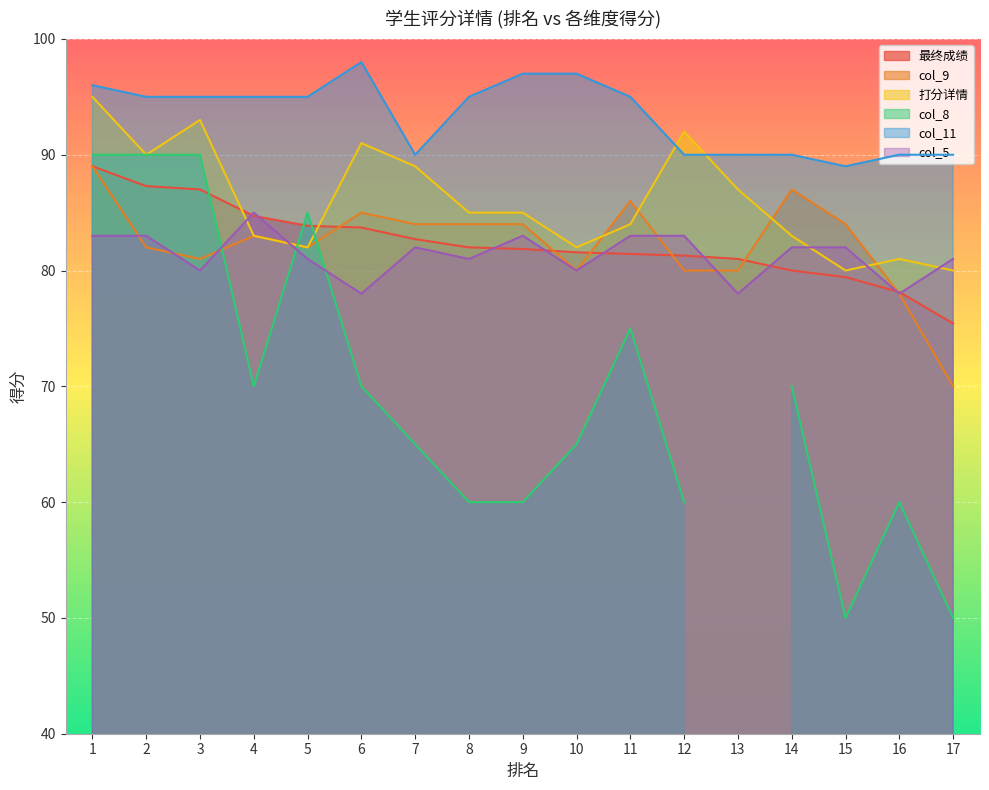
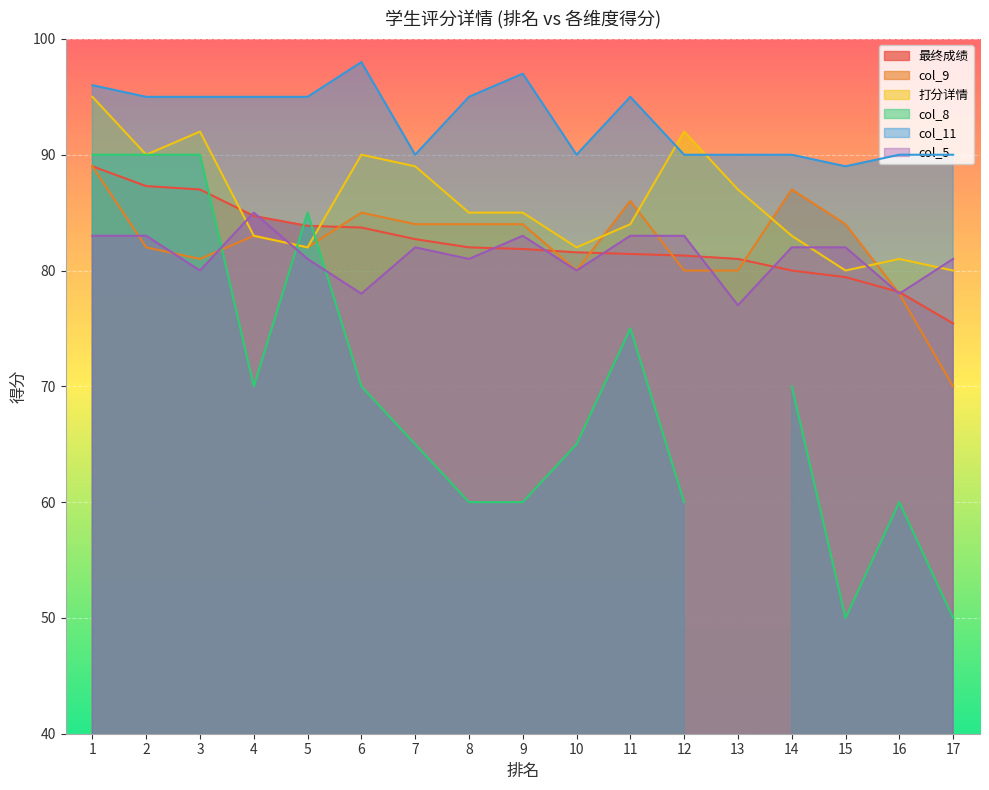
打分详情, 3: 93 -> 92
打分详情, 6: 91 -> 90
col_11, 10: 97 -> 90
col_5, 13: 78 -> 77
